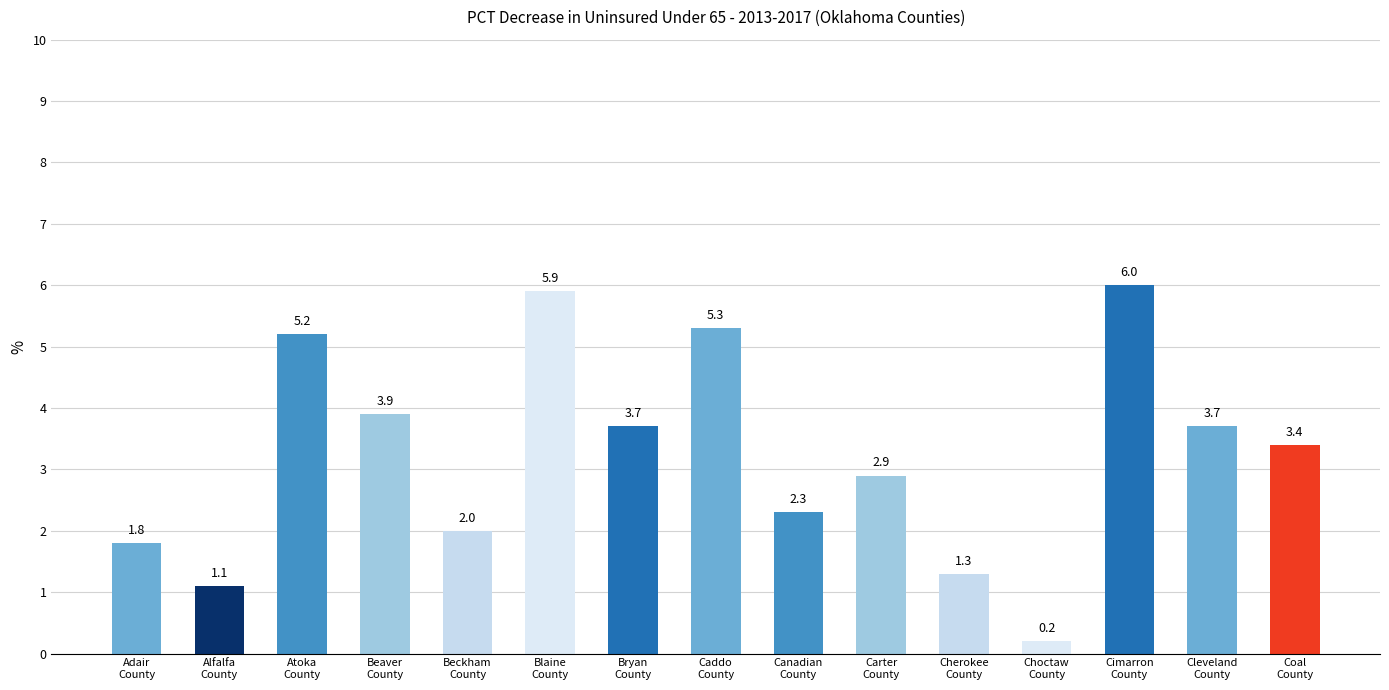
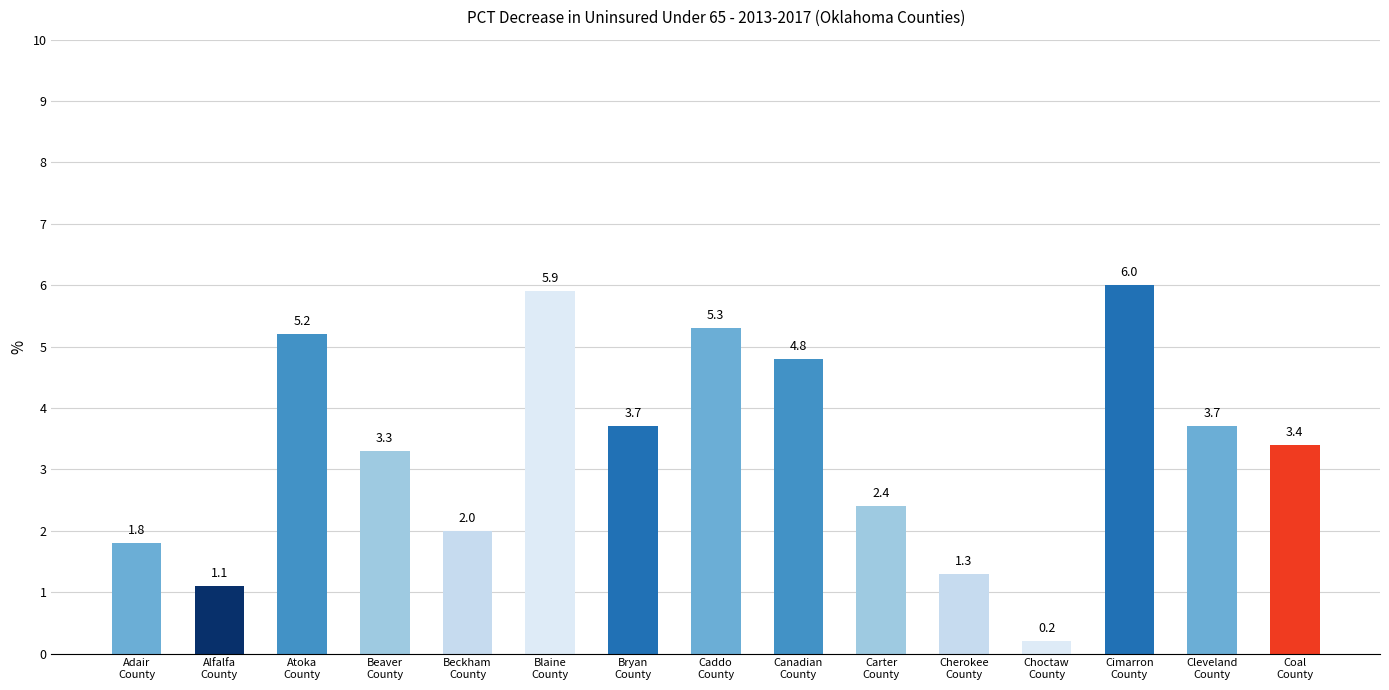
Beaver County: 3.9 -> 3.3
Canadian County: 2.3 -> 4.8
Carter County: 2.9 -> 2.4
